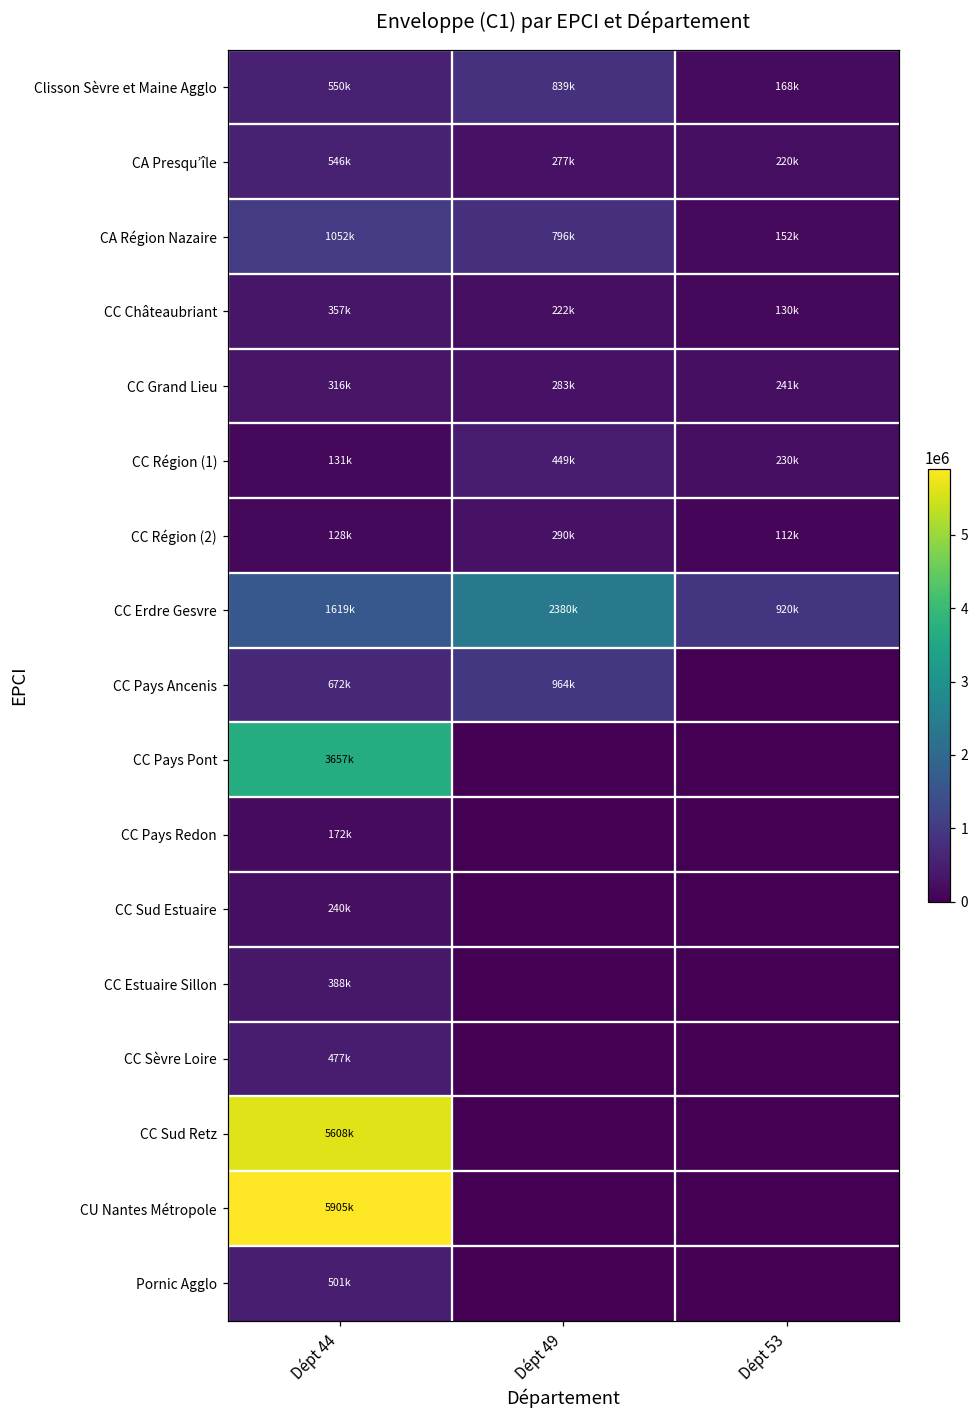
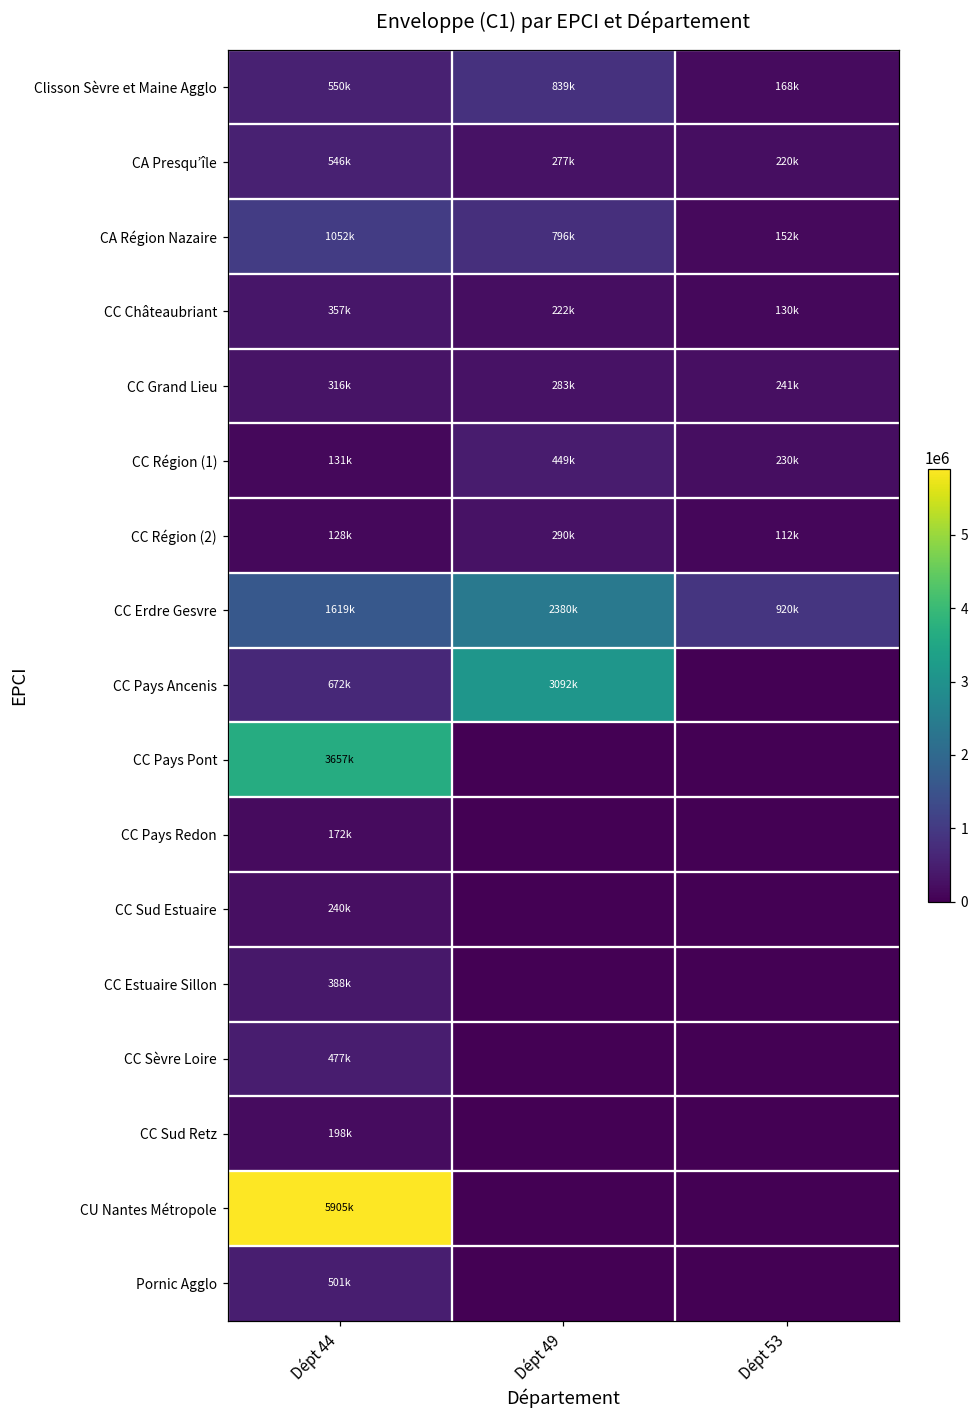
CC Pays Ancenis, Dépt 49: 964k -> 3092k
CC Sud Retz, Dépt 44: 5608k -> 198k
